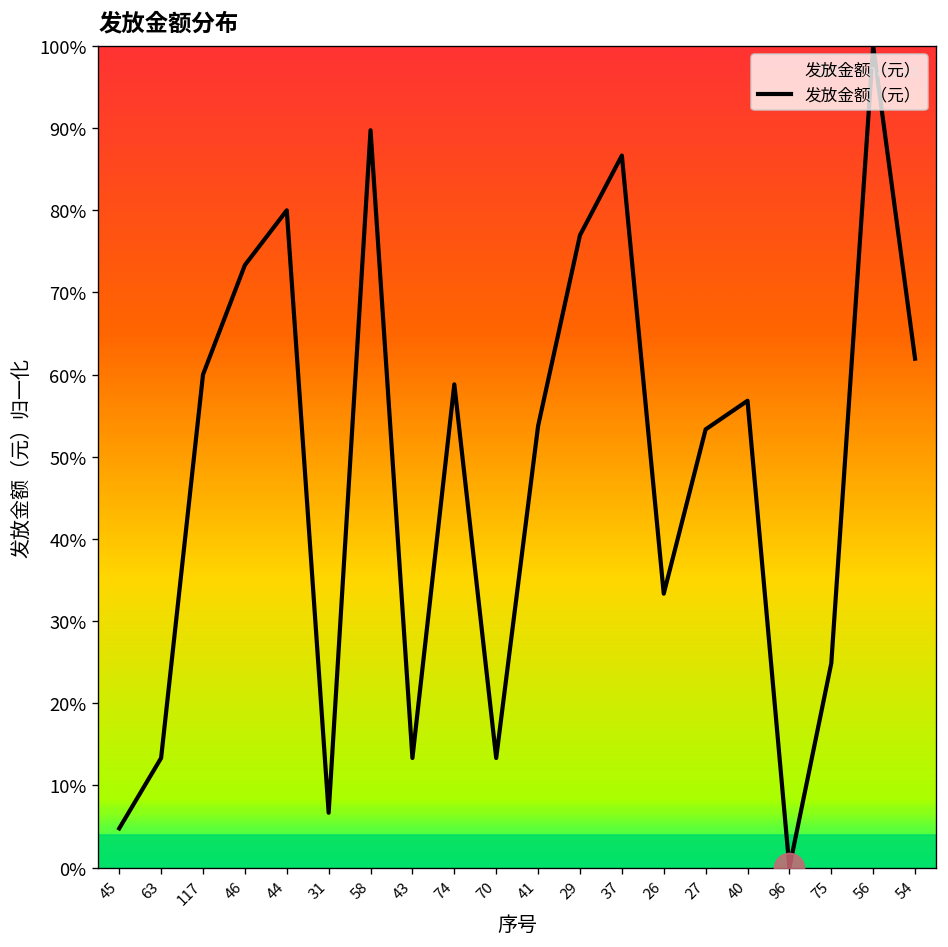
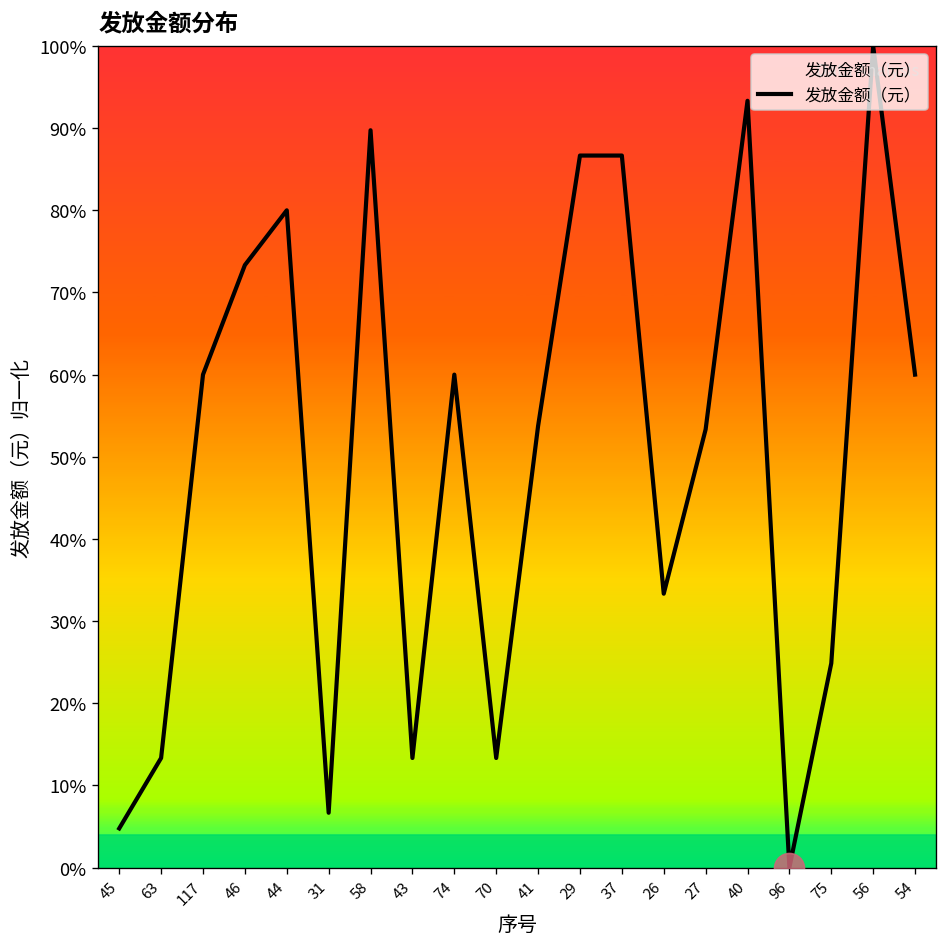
发放金额（元）, 74: 59% -> 60%
发放金额（元）, 29: 77% -> 87%
发放金额（元）, 40: 57% -> 93%
发放金额（元）, 54: 62% -> 60%
